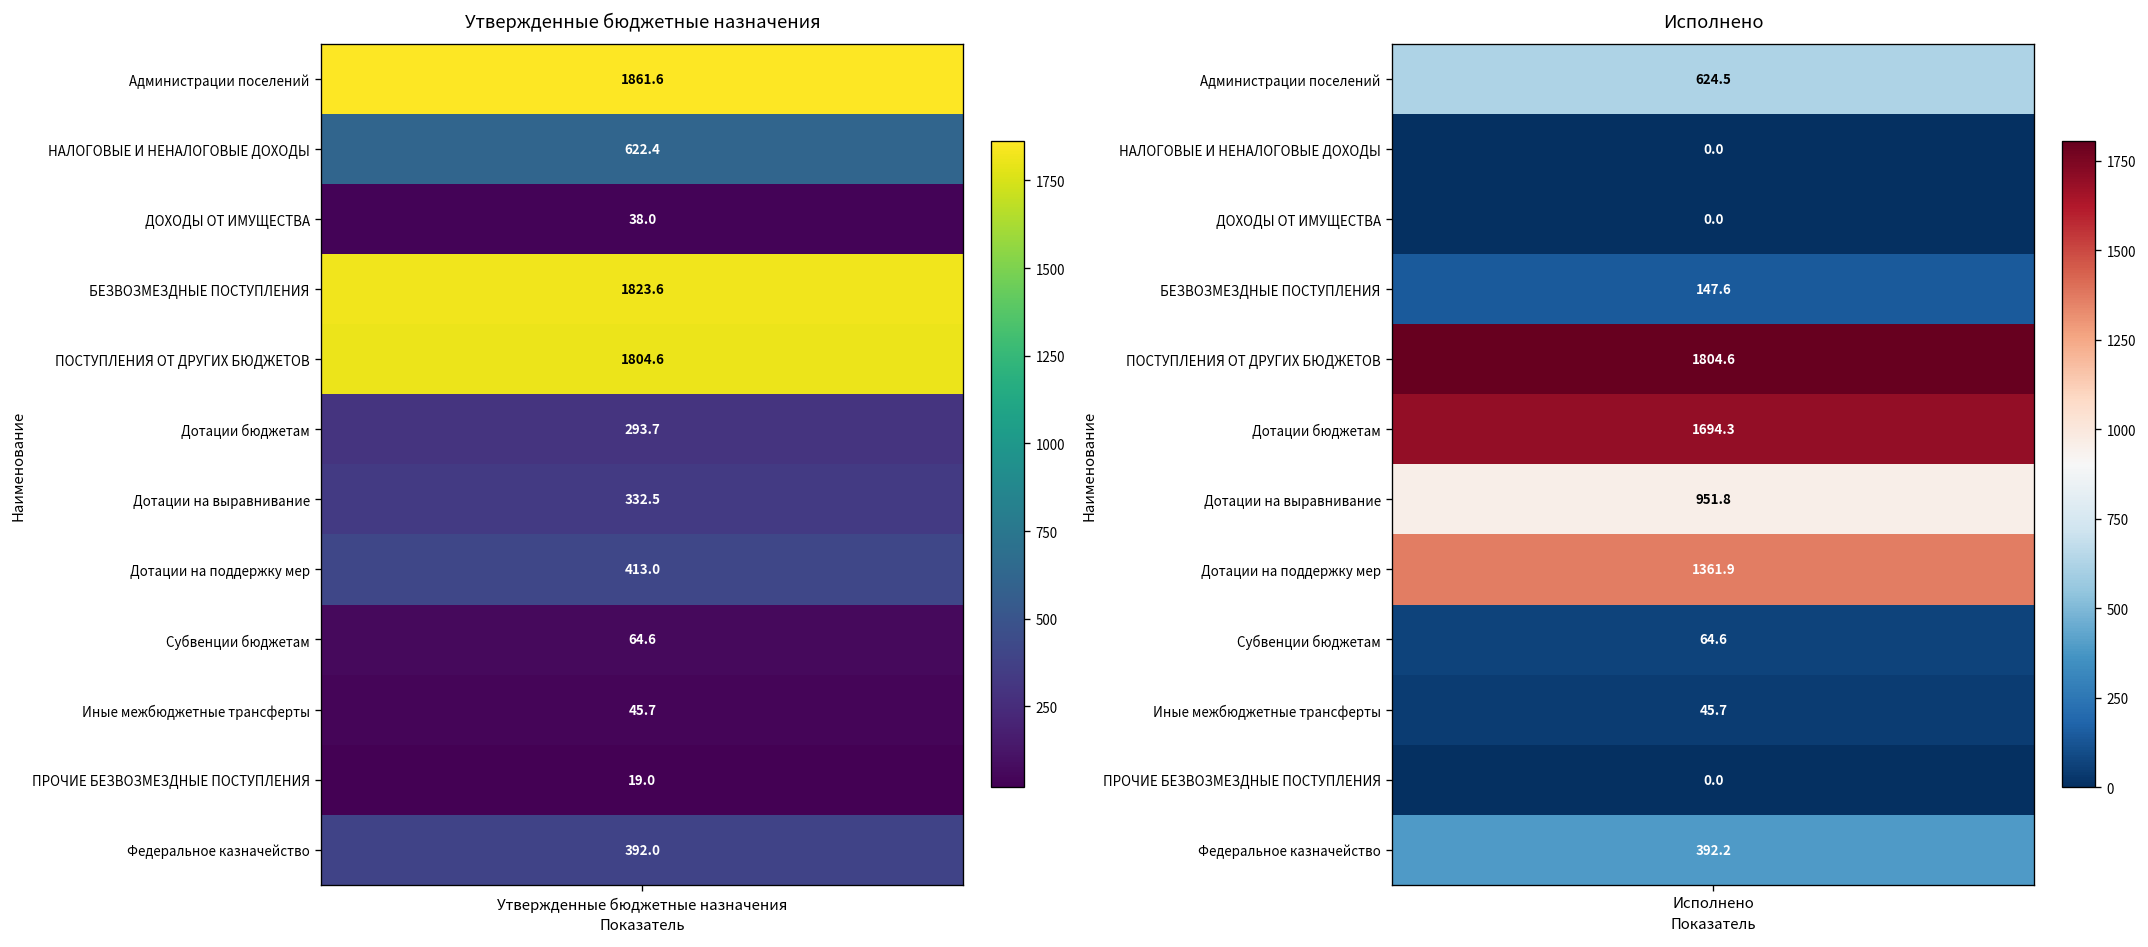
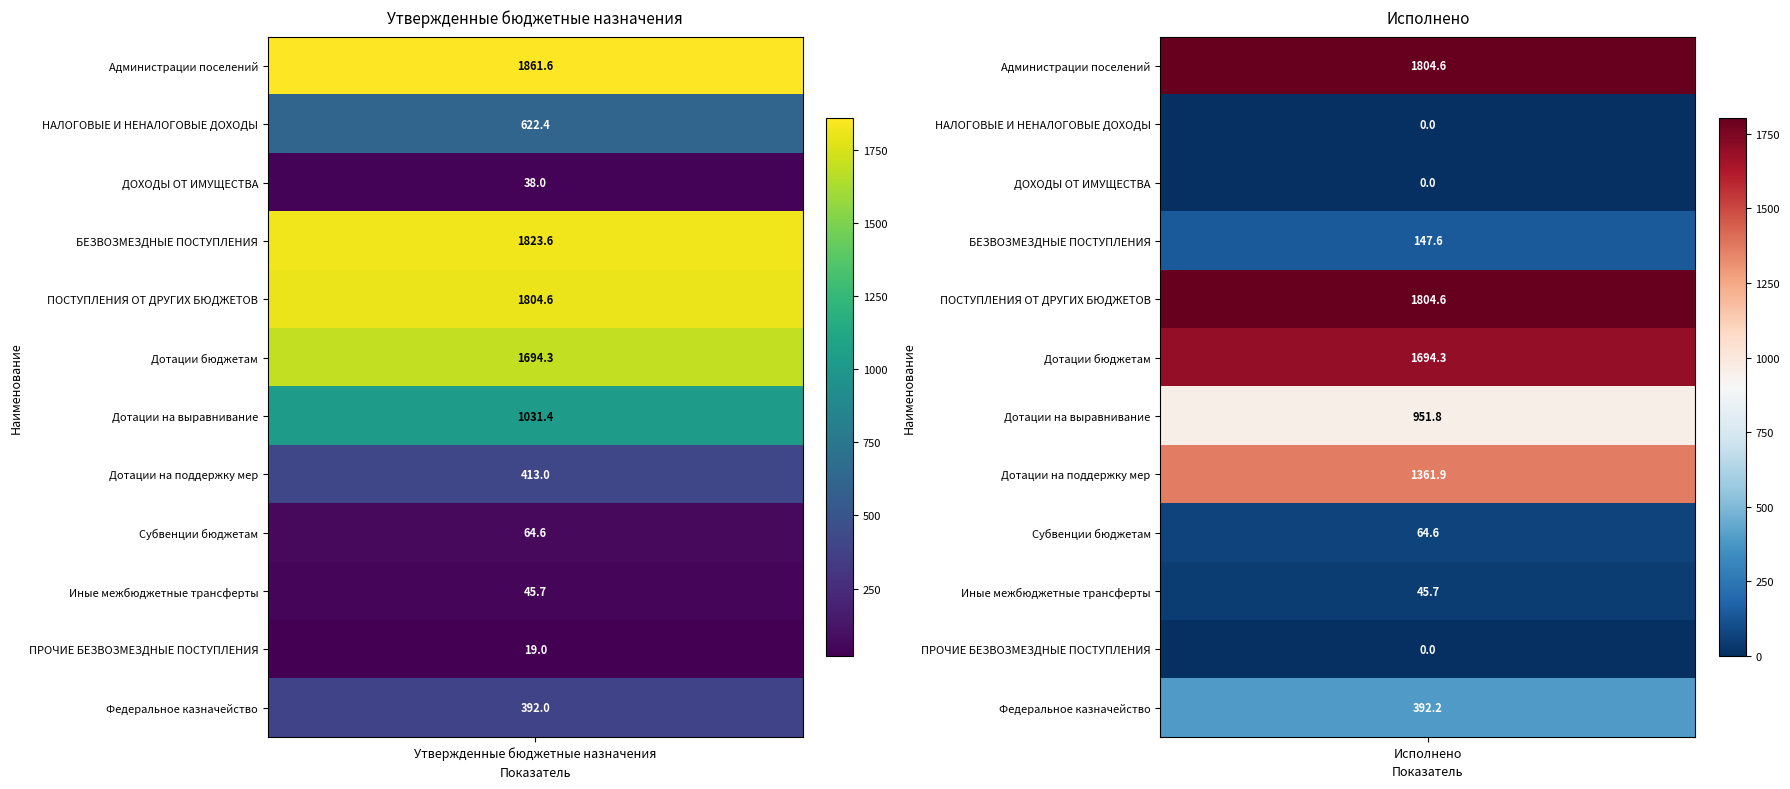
Утвержденные бюджетные назначения, Дотации бюджетам, Утвержденные бюджетные назначения: 293.7 -> 1694.3
Утвержденные бюджетные назначения, Дотации на выравнивание, Утвержденные бюджетные назначения: 332.5 -> 1031.4
Исполнено, Администрации поселений, Исполнено: 624.5 -> 1804.6
